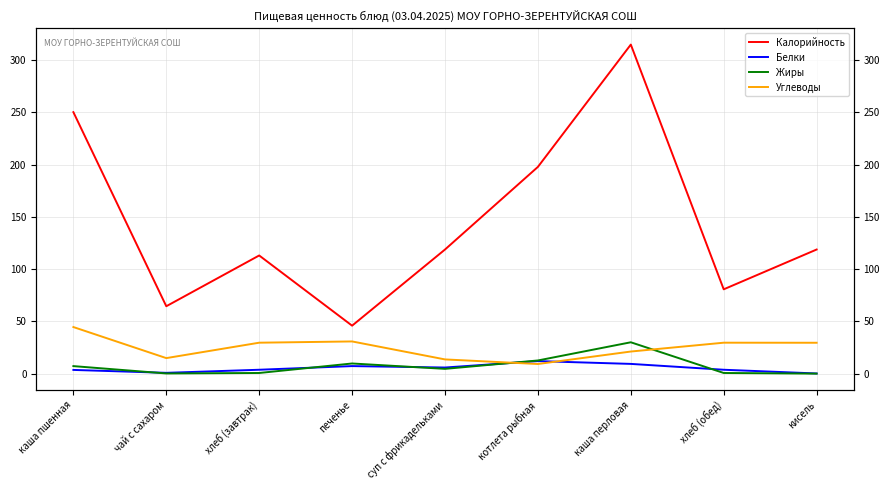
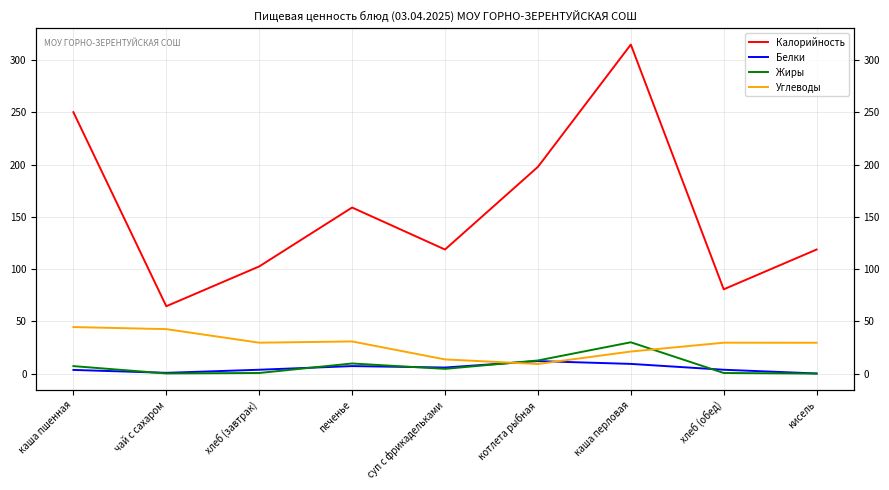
Углеводы, чай с сахаром: 15 -> 43
Калорийность, хлеб (завтрак): 113 -> 103
Калорийность, печенье: 46 -> 159
